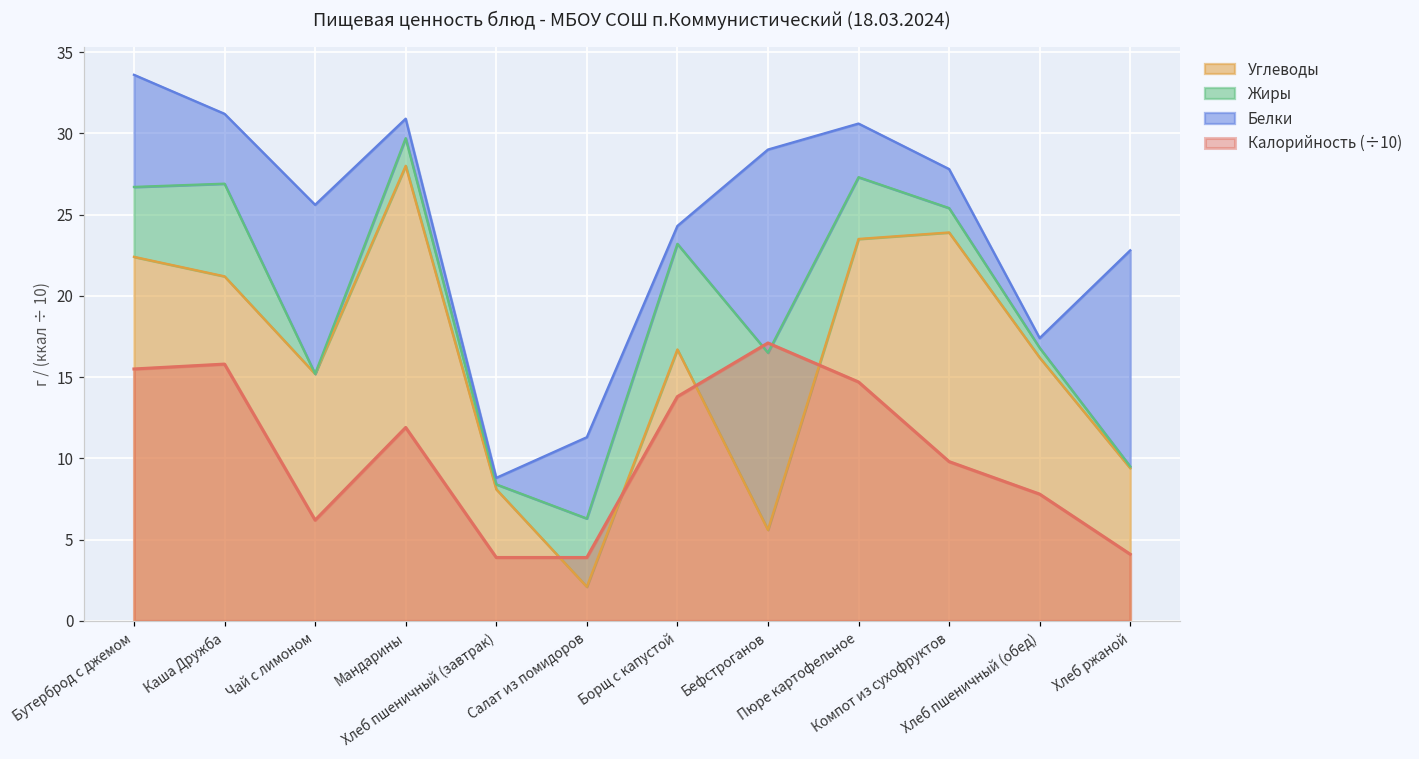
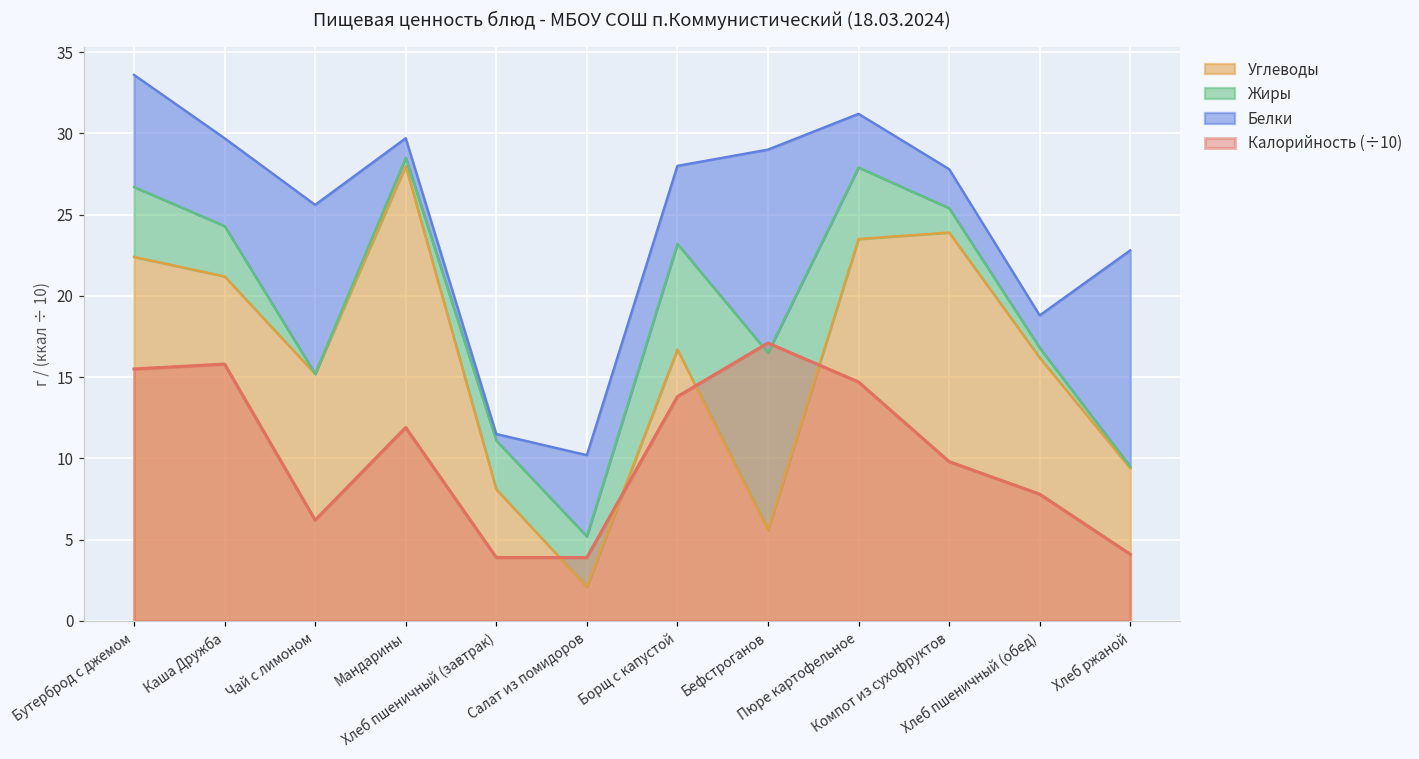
Жиры, Каша Дружба: 5.7 -> 3.1
Белки, Каша Дружба: 4.3 -> 5.4
Жиры, Мандарины: 1.7 -> 0.5
Жиры, Хлеб пшеничный (завтрак): 0.3 -> 3.0
Жиры, Салат из помидоров: 4.2 -> 3.1
Белки, Борщ с капустой: 1.1 -> 4.8
Жиры, Пюре картофельное: 3.8 -> 4.4
Белки, Хлеб пшеничный (обед): 0.6 -> 2.0
